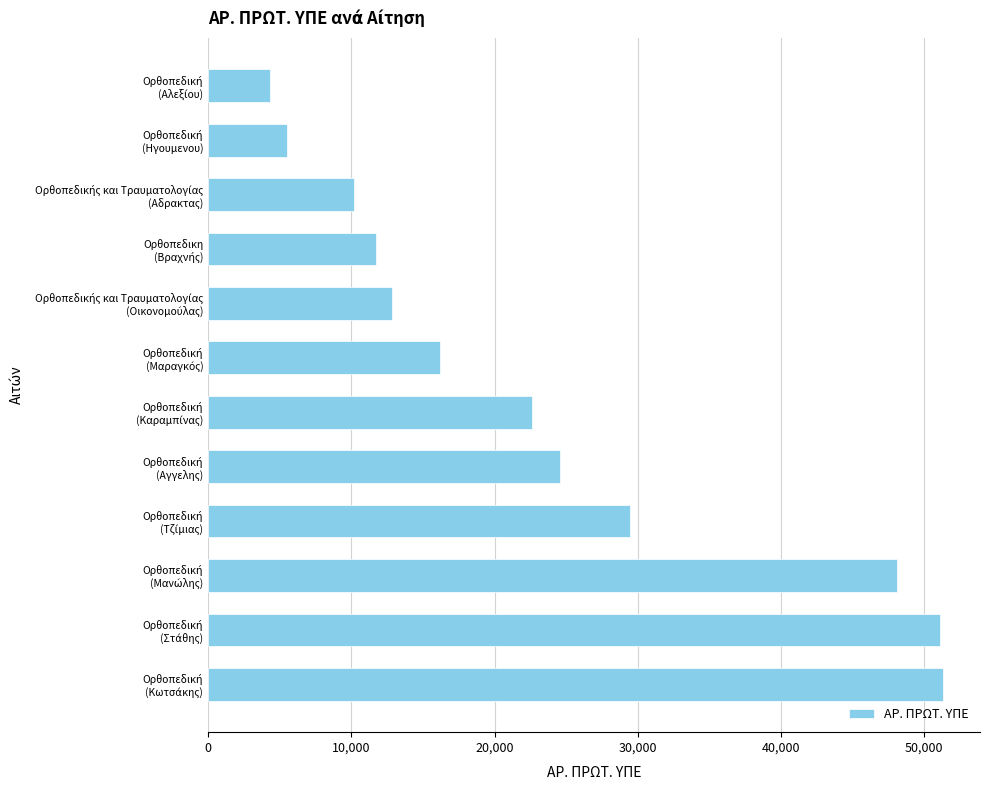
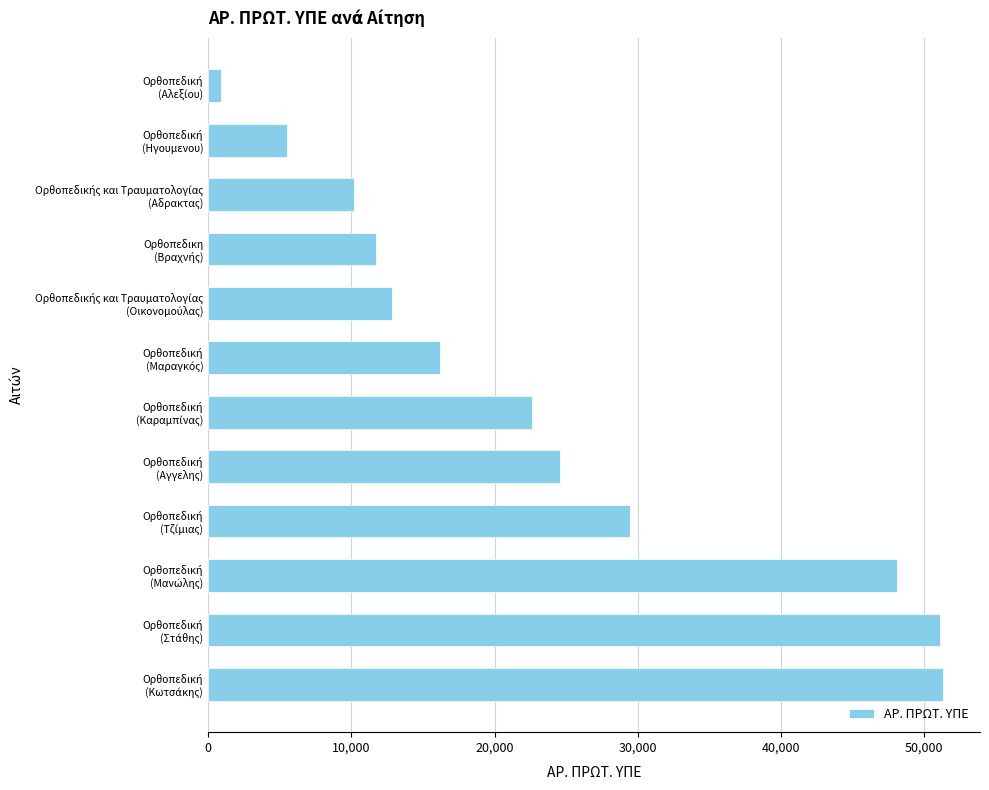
Ορθοπεδική (Αλεξίου): 4,300 -> 900
